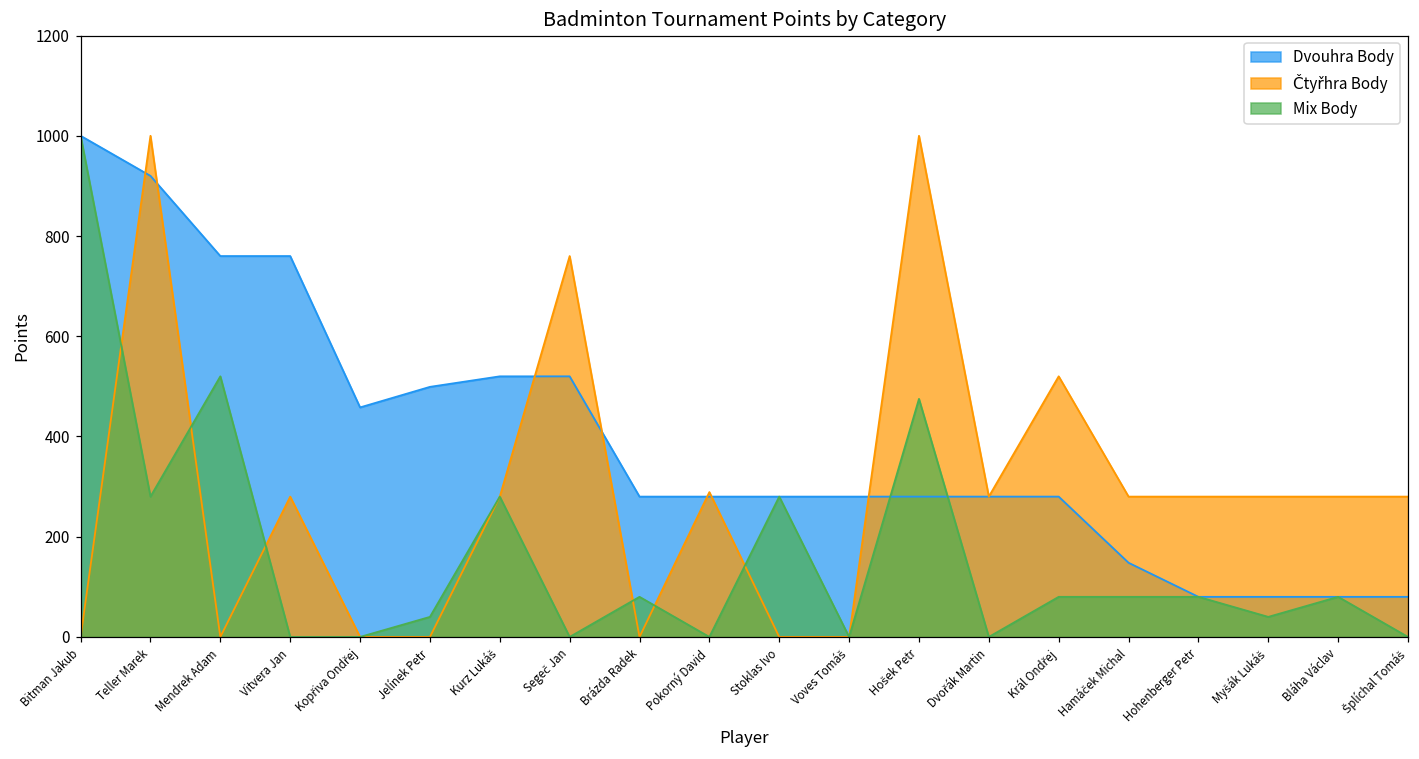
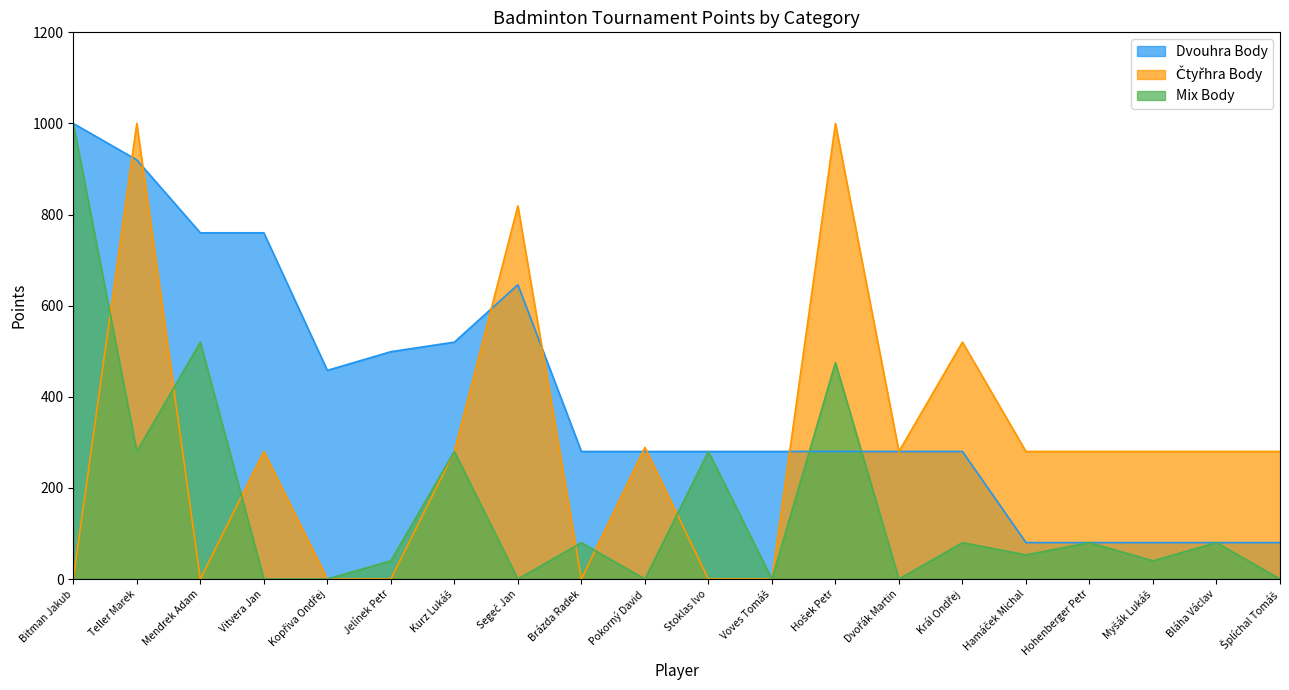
Dvouhra Body, Segeč Jan: 520 -> 650
Čtyřhra Body, Segeč Jan: 760 -> 820
Dvouhra Body, Hamáček Michal: 150 -> 80
Mix Body, Hamáček Michal: 80 -> 50
